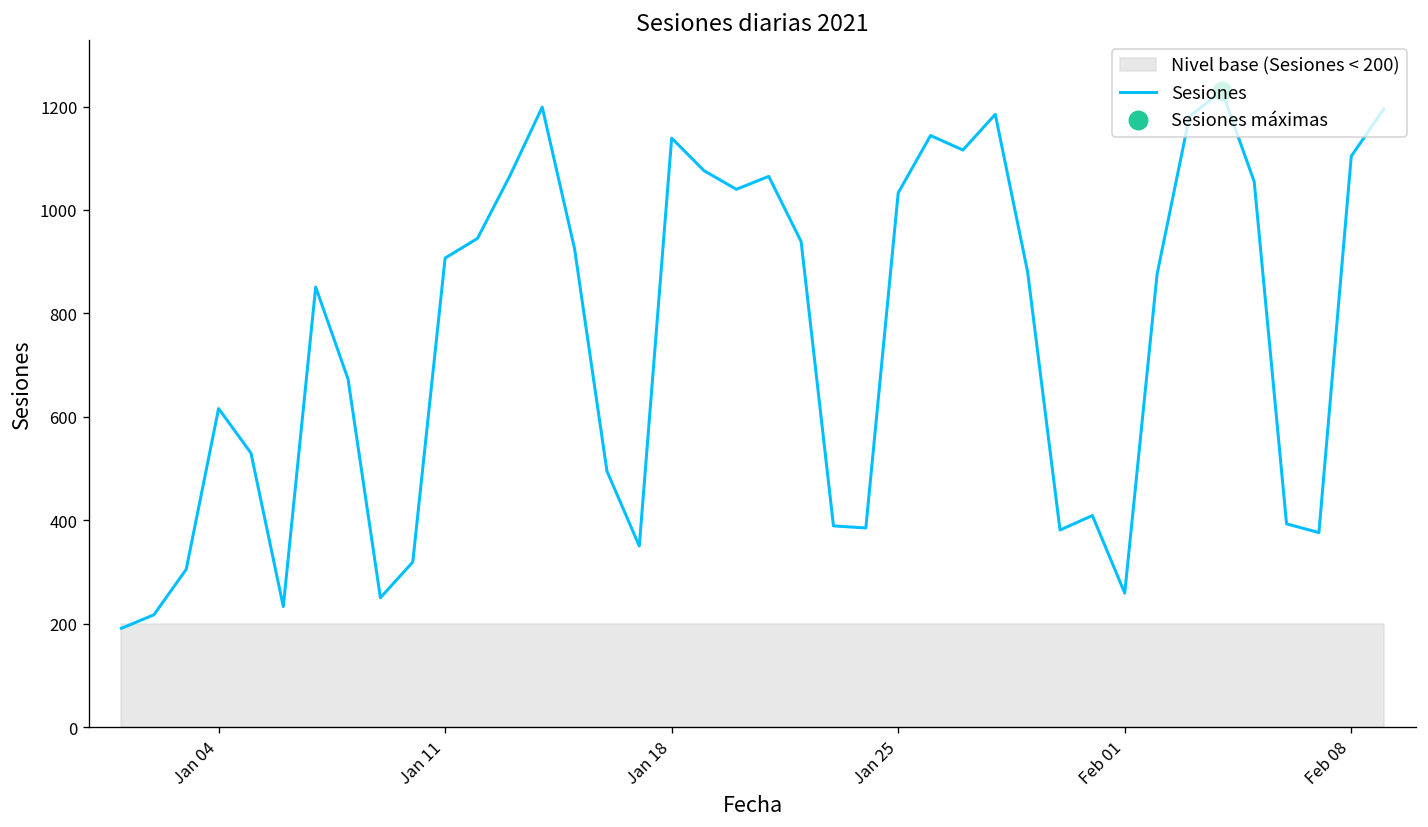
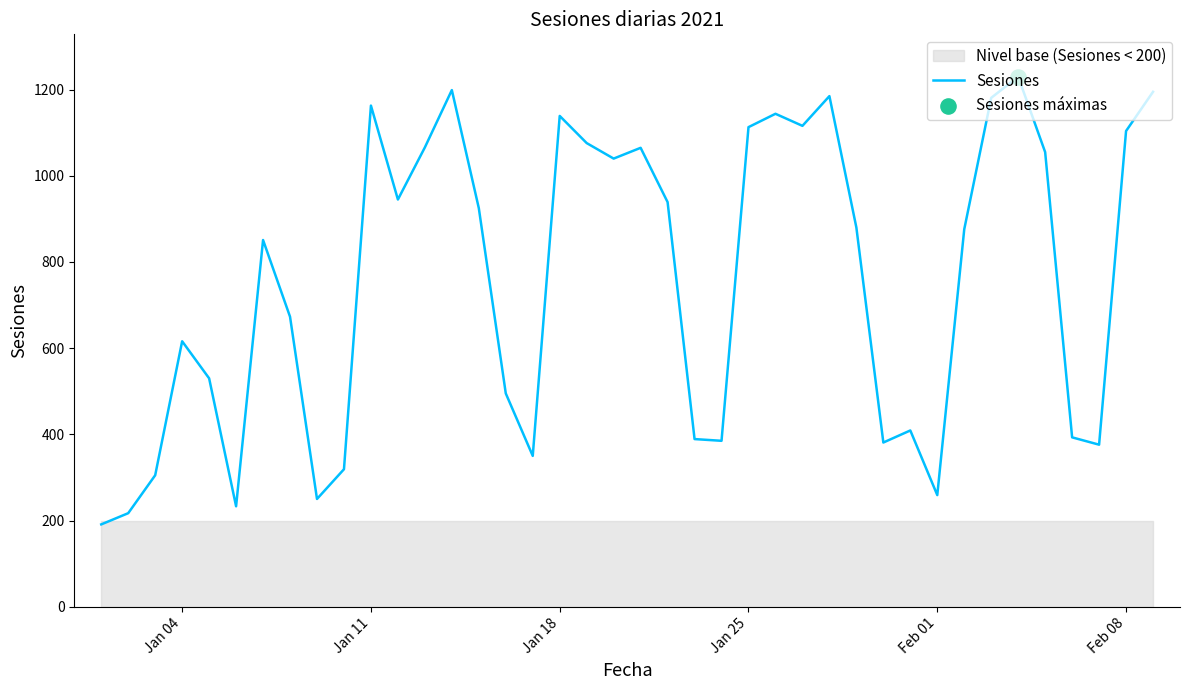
Sesiones, Jan 11: 910 -> 1160
Sesiones, Jan 25: 1030 -> 1110
